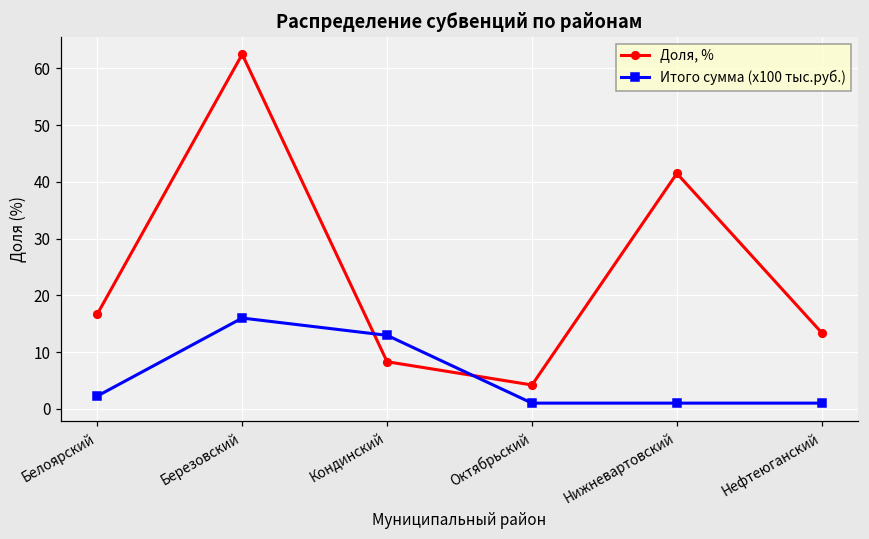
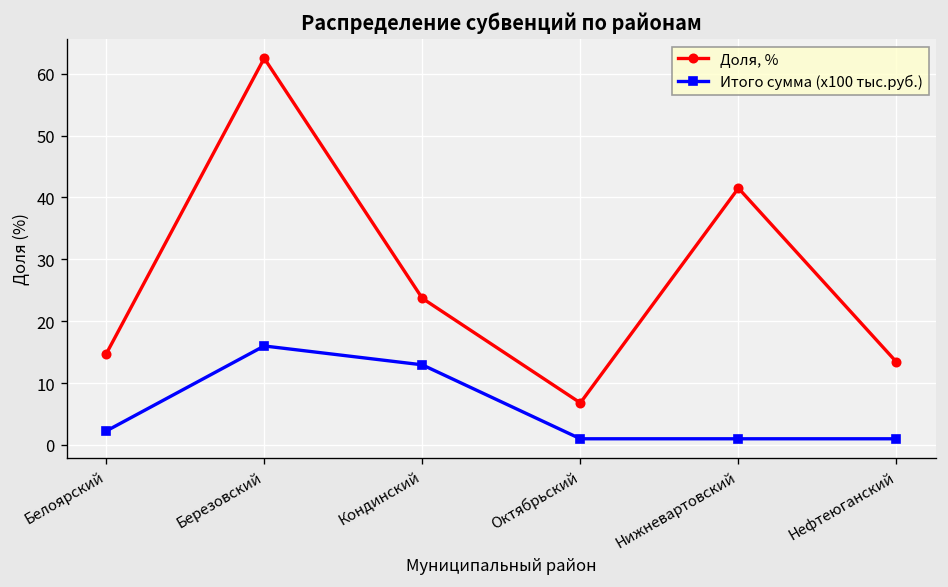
Доля, %, Белоярский: 17 -> 15
Доля, %, Кондинский: 8 -> 24
Доля, %, Октябрьский: 4 -> 7
